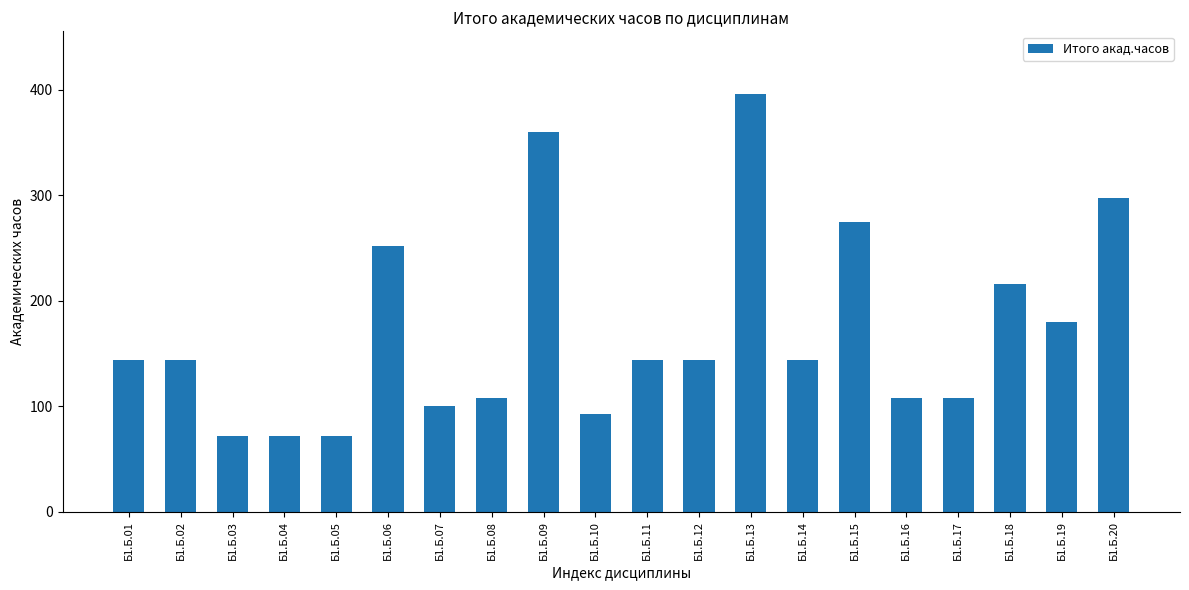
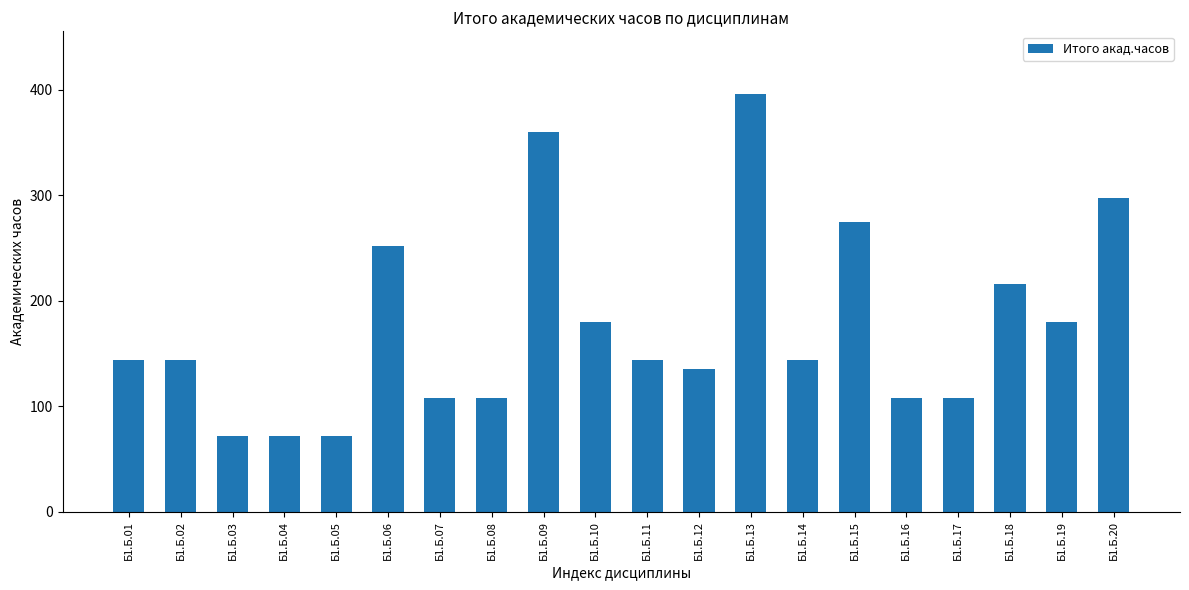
Б1.Б.07: 100 -> 108
Б1.Б.10: 93 -> 180
Б1.Б.12: 144 -> 135
